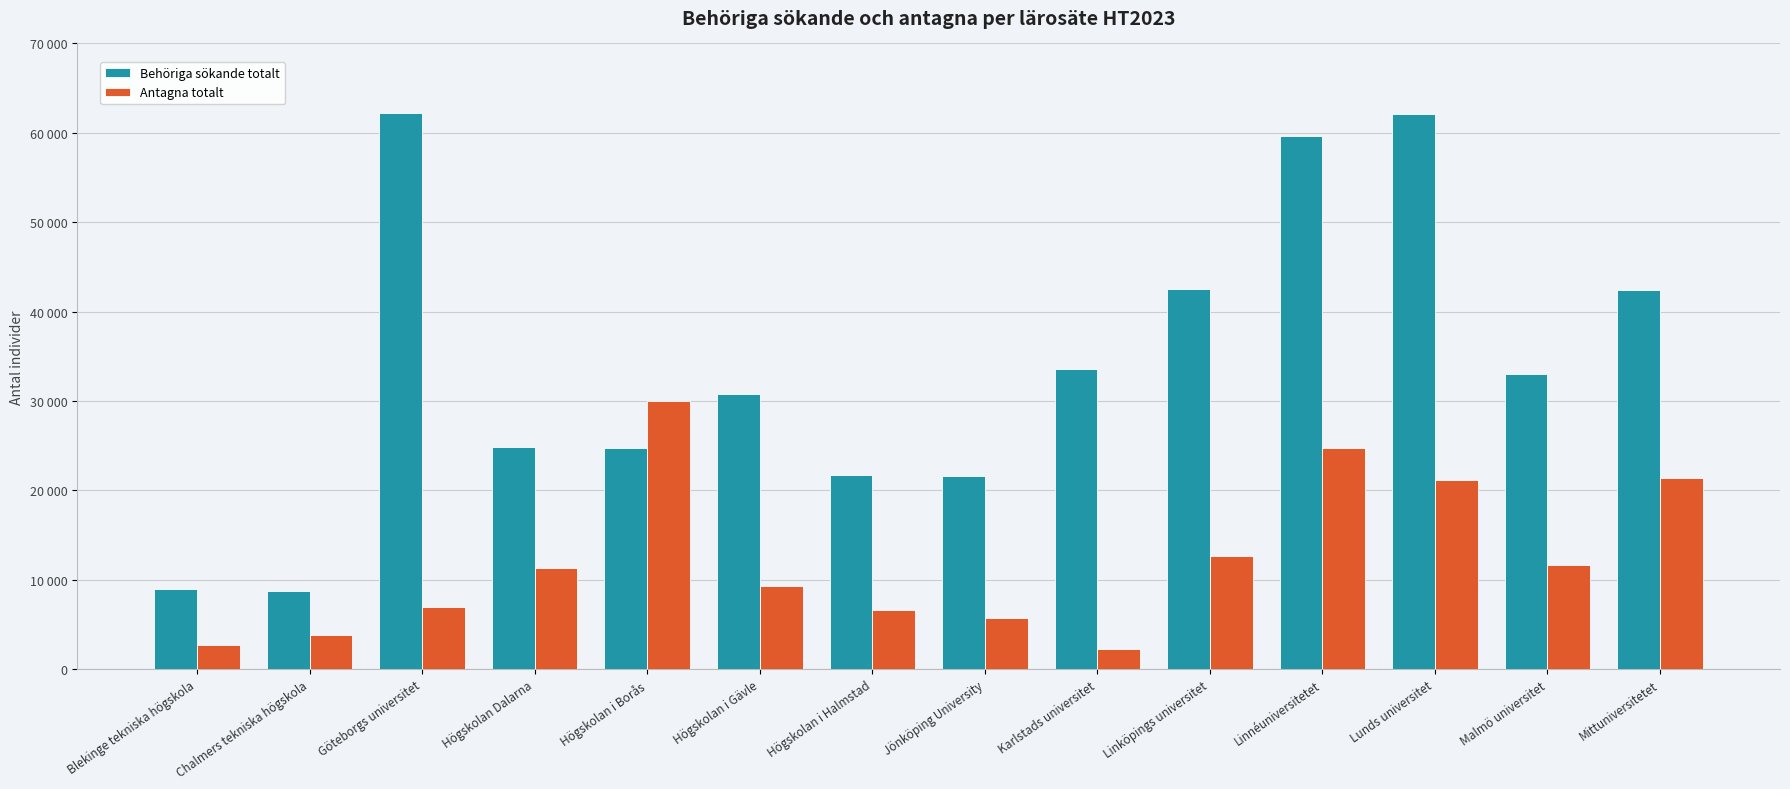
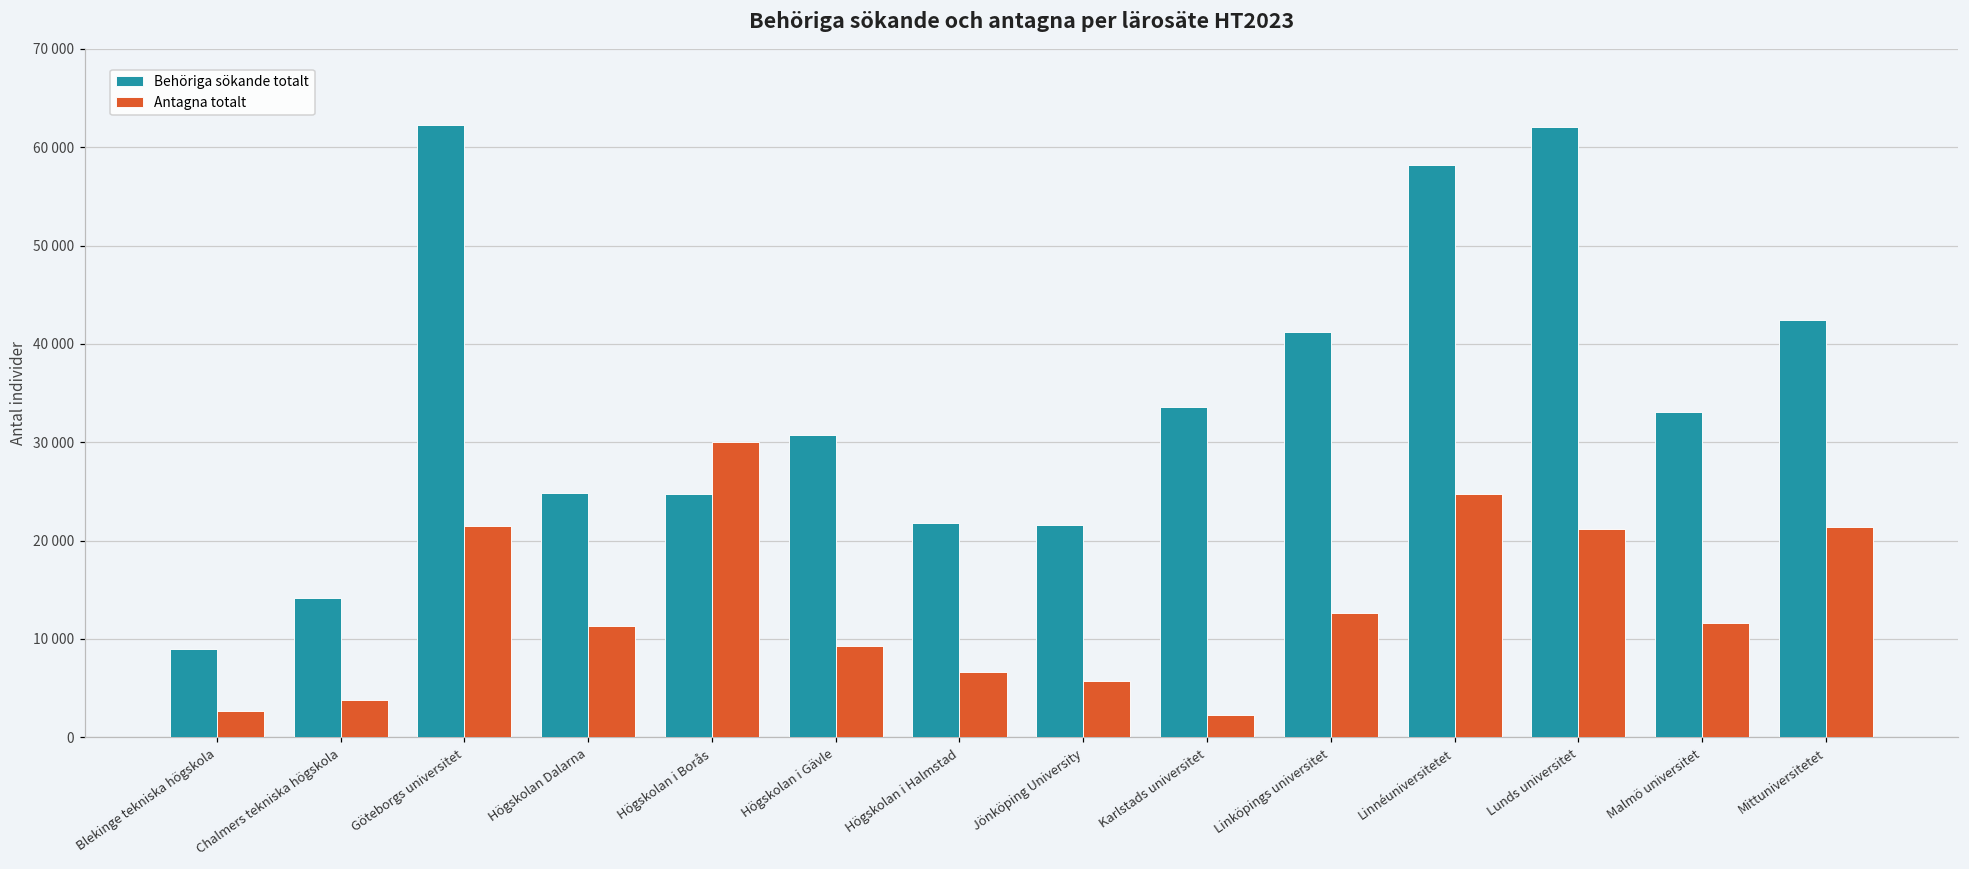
Behöriga sökande totalt, Chalmers tekniska högskola: 9000 -> 14000
Antagna totalt, Göteborgs universitet: 7000 -> 22000
Behöriga sökande totalt, Linköpings universitet: 43000 -> 41000
Behöriga sökande totalt, Linnéuniversitetet: 60000 -> 58000
